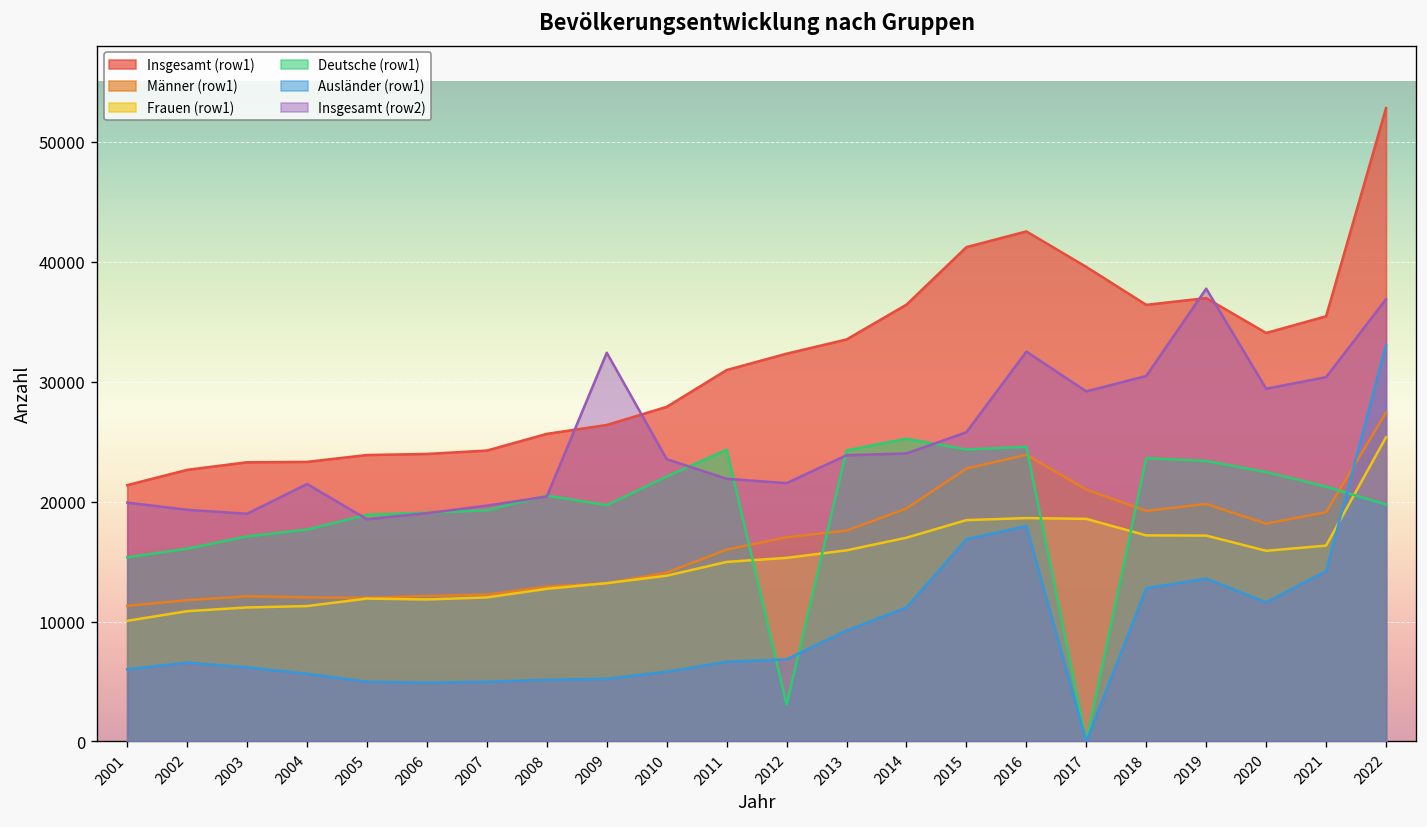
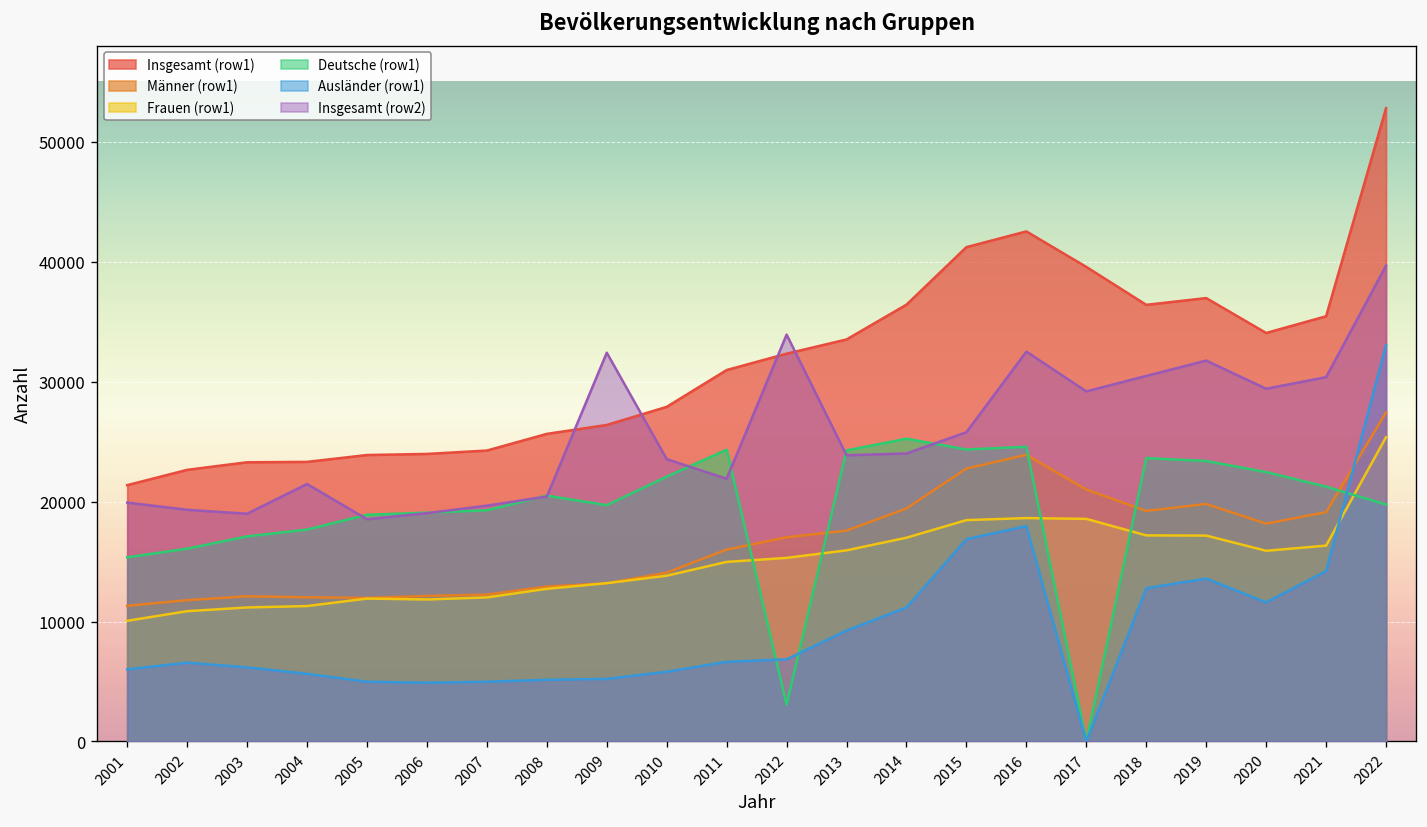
Insgesamt (row2), 2012: 22000 -> 34000
Insgesamt (row2), 2019: 38000 -> 32000
Insgesamt (row2), 2022: 37000 -> 40000
